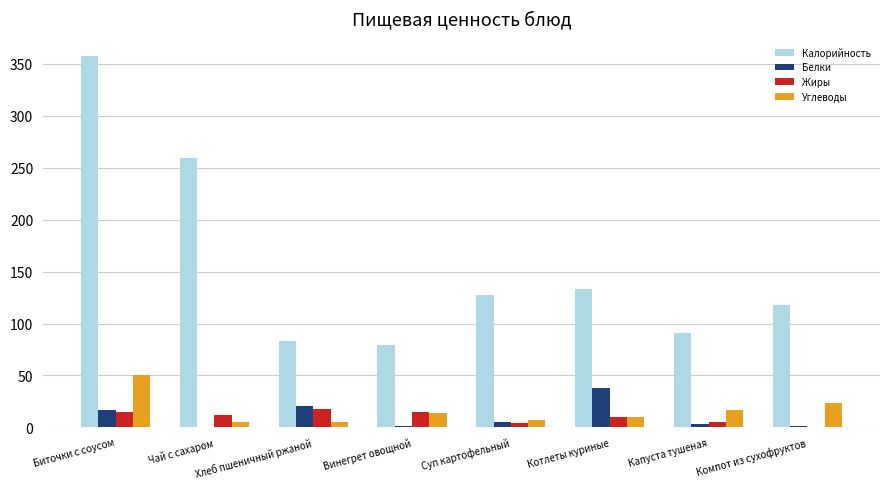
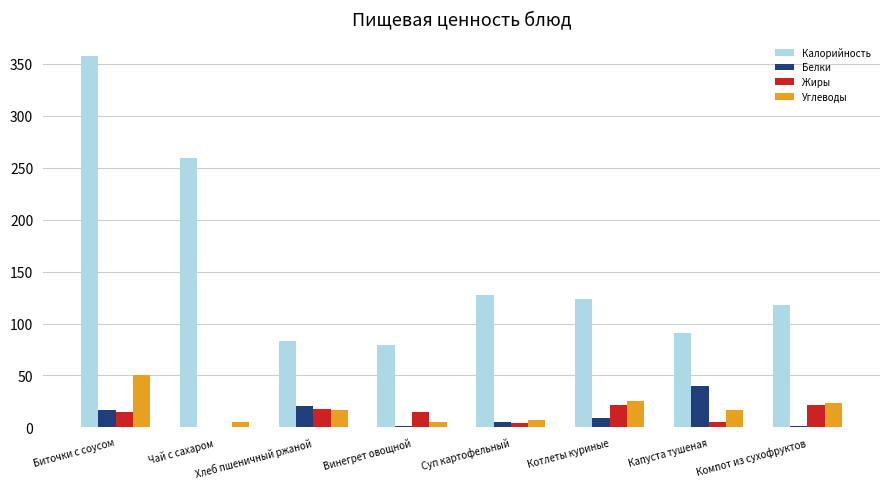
Жиры, Чай с сахаром: 12 -> 0
Углеводы, Хлеб пшеничный ржаной: 5 -> 16
Углеводы, Винегрет овощной: 14 -> 5
Калорийность, Котлеты куриные: 133 -> 124
Белки, Котлеты куриные: 38 -> 9
Жиры, Котлеты куриные: 10 -> 21
Углеводы, Котлеты куриные: 10 -> 26
Белки, Капуста тушеная: 4 -> 40
Жиры, Компот из сухофруктов: 0 -> 21
